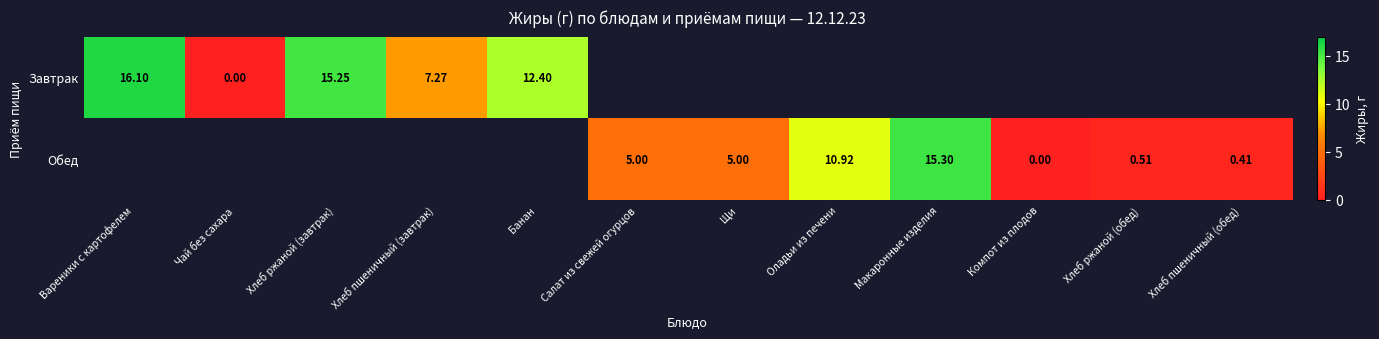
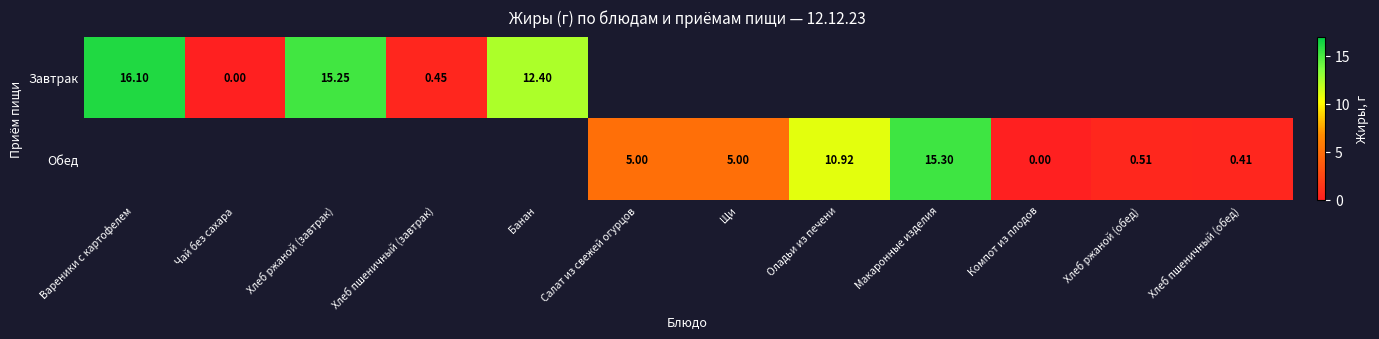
Завтрак, Хлеб пшеничный (завтрак): 7.27 -> 0.45
